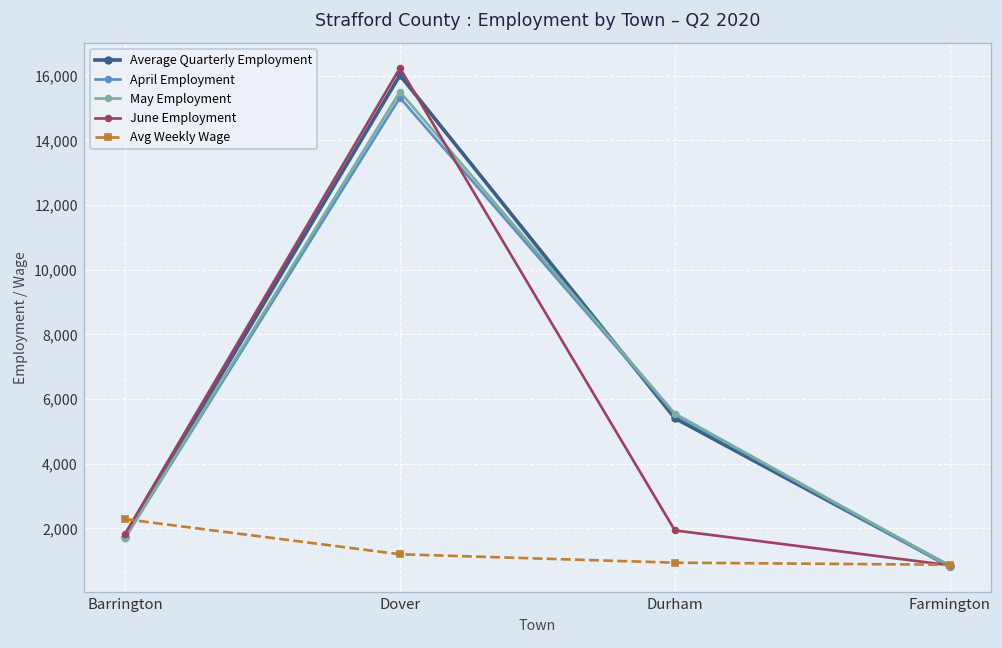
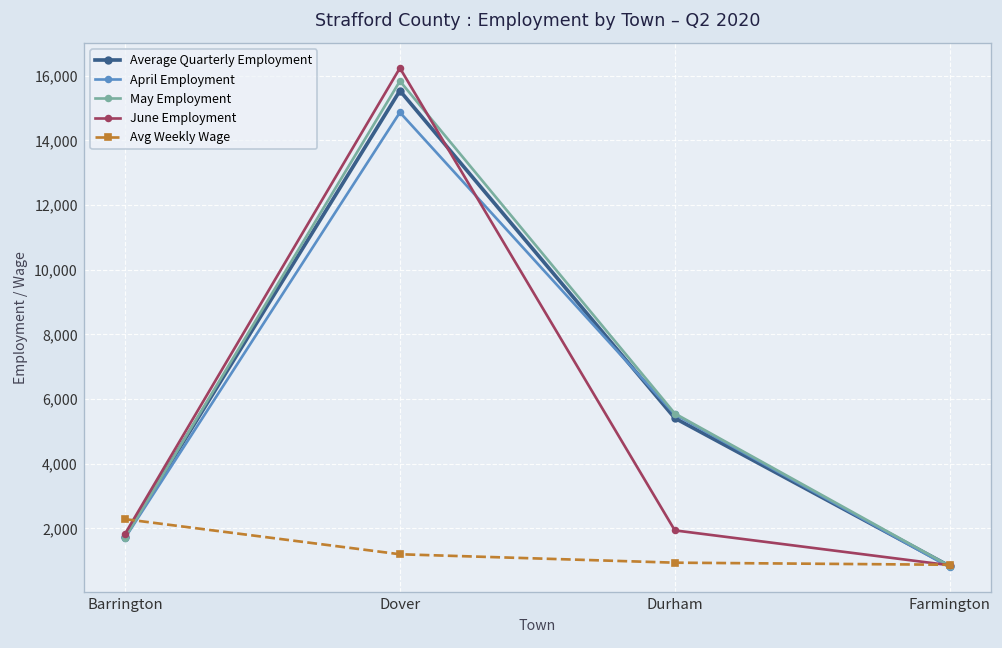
Average Quarterly Employment, Dover: 16,000 -> 15,500
April Employment, Dover: 15,300 -> 14,900
May Employment, Dover: 15,500 -> 15,800
